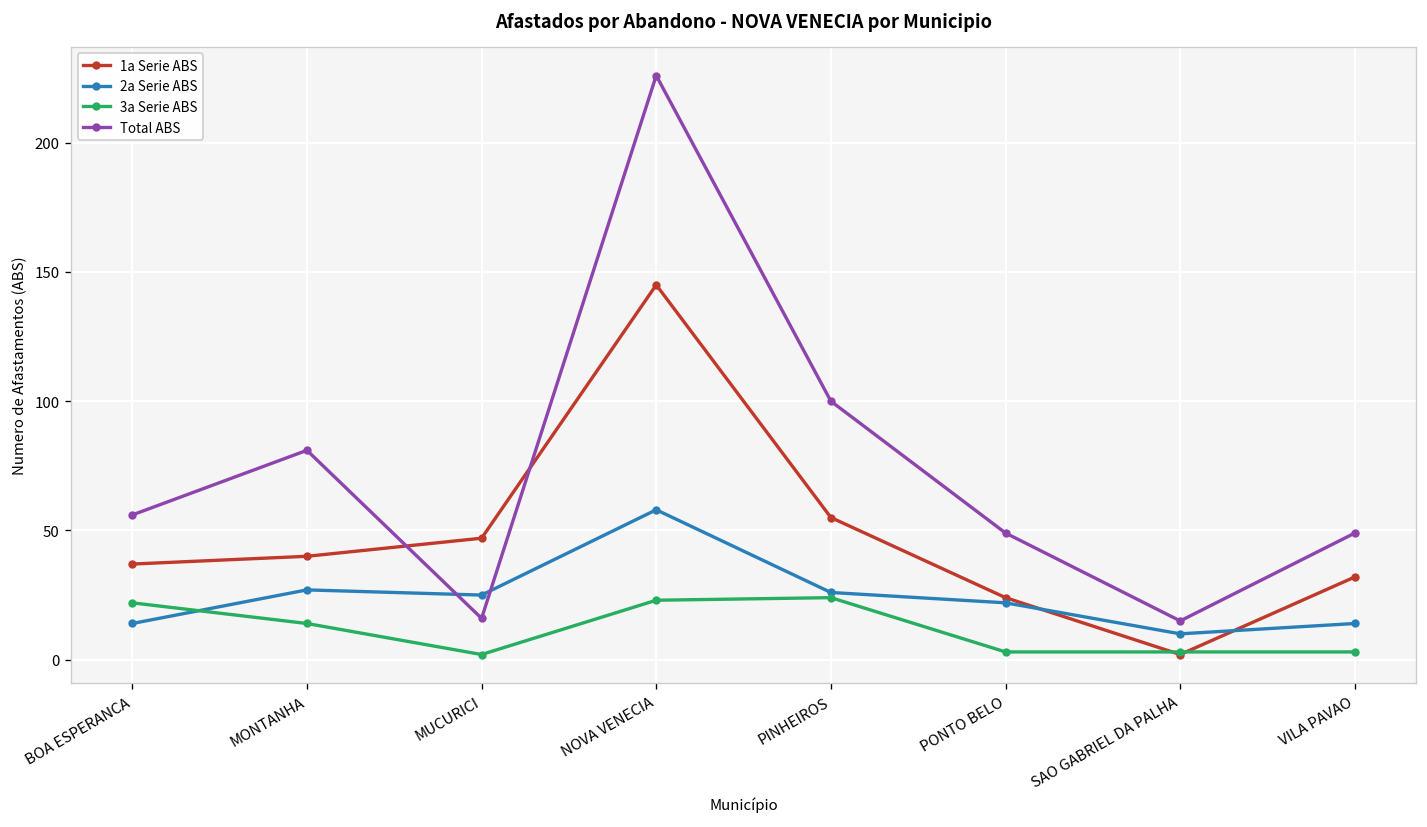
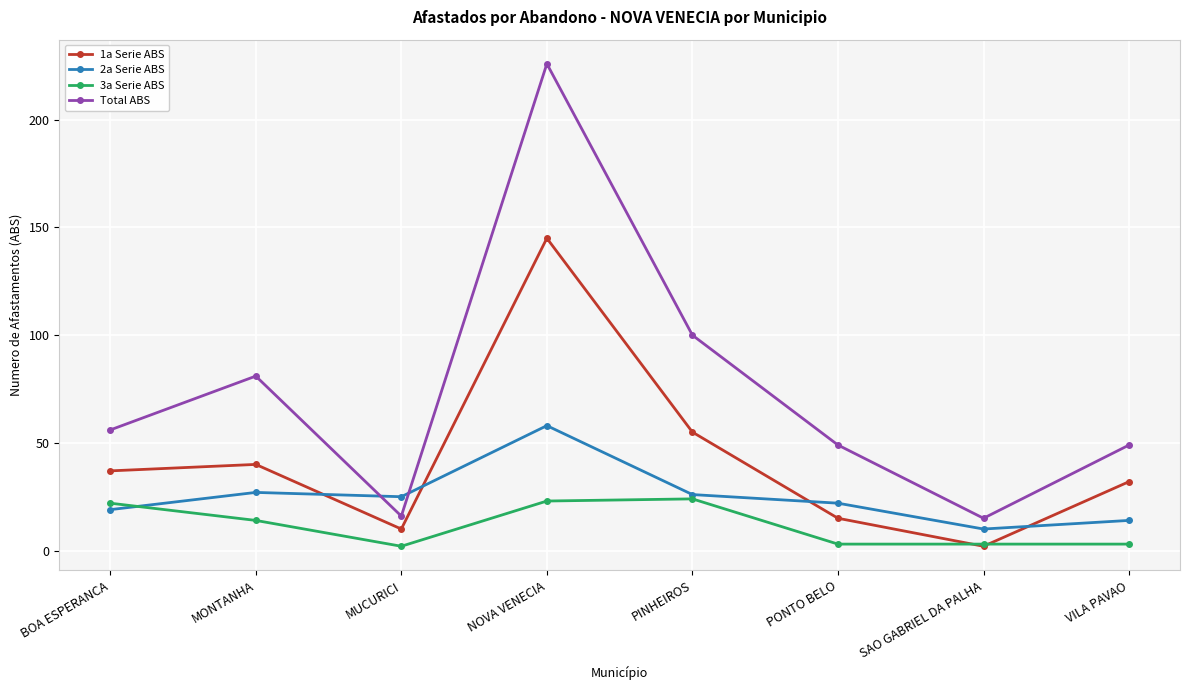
2a Serie ABS, BOA ESPERANCA: 14 -> 19
1a Serie ABS, MUCURICI: 47 -> 10
1a Serie ABS, PONTO BELO: 24 -> 15
